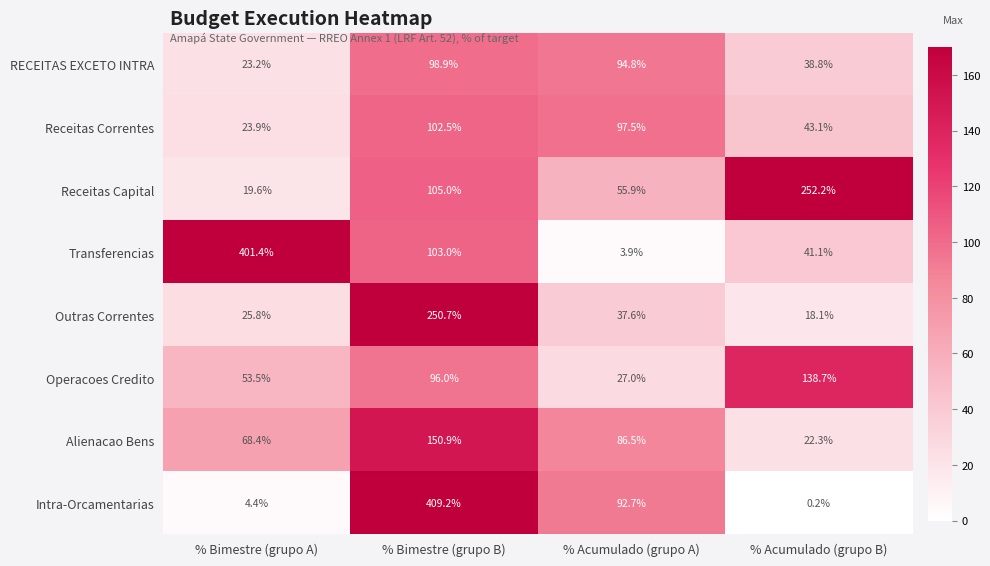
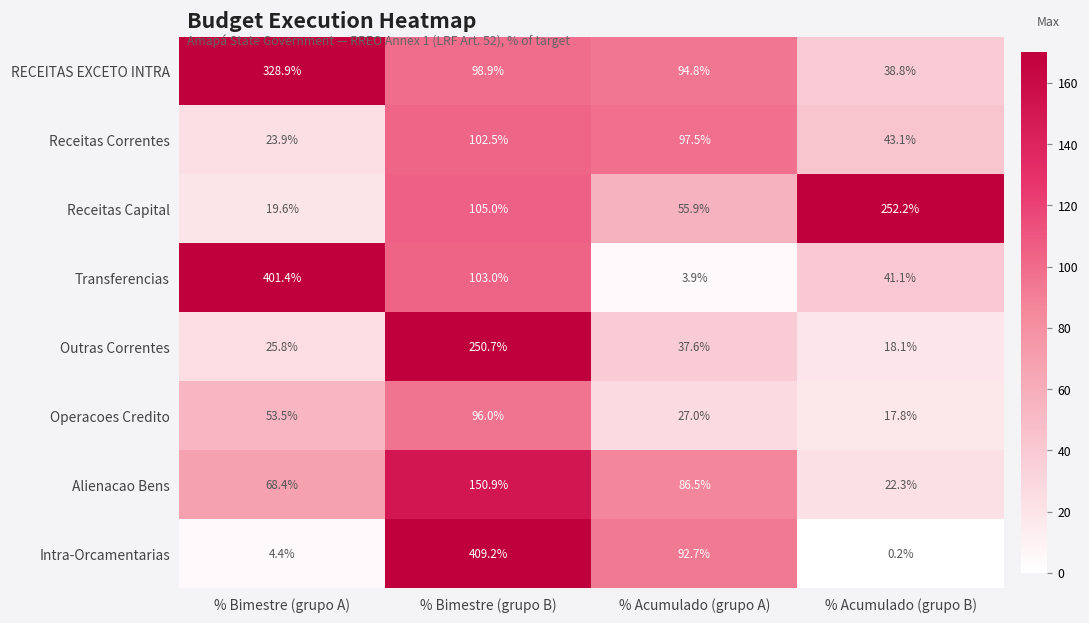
RECEITAS EXCETO INTRA, % Bimestre (grupo A): 23.2% -> 328.9%
Operacoes Credito, % Acumulado (grupo B): 138.7% -> 17.8%
